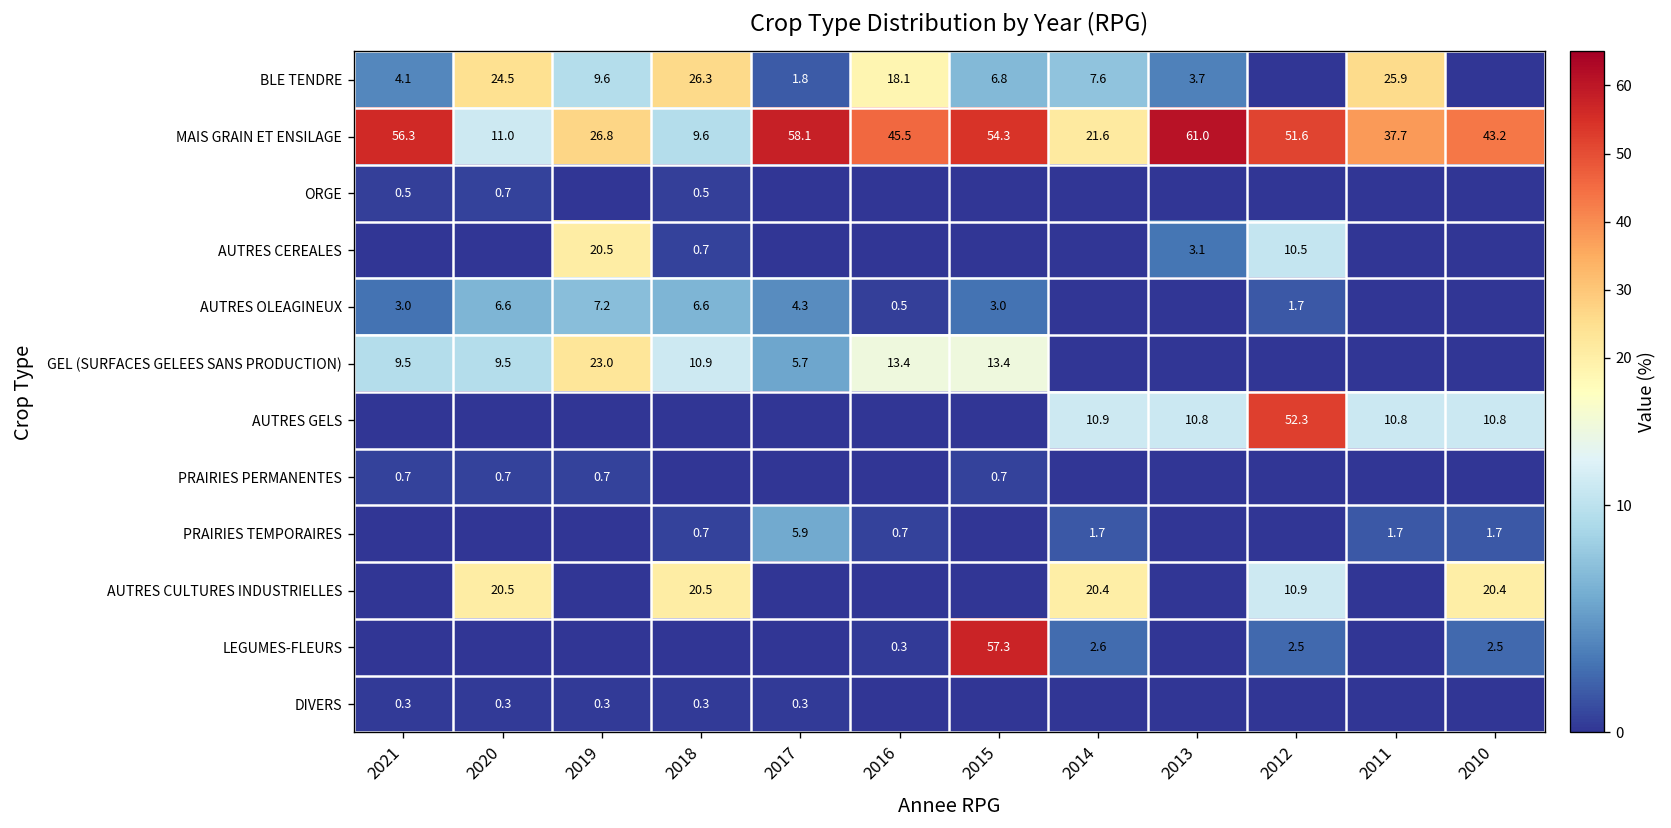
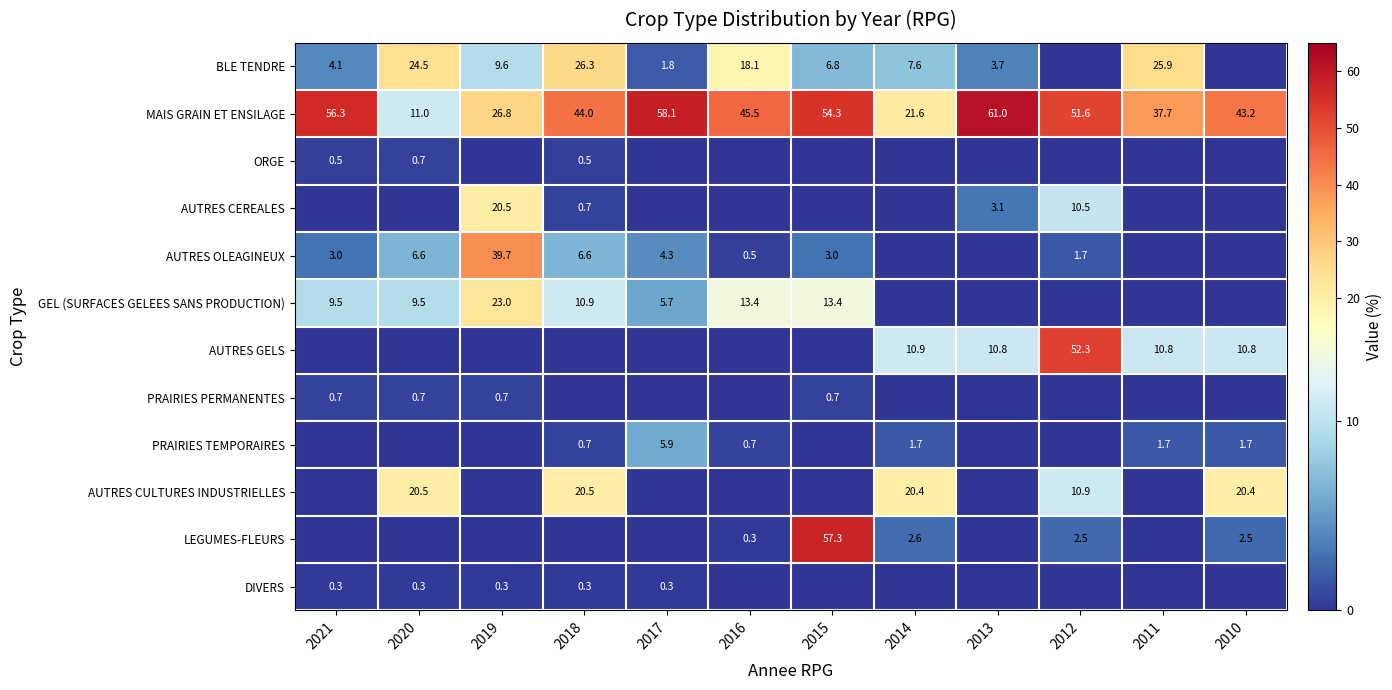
MAIS GRAIN ET ENSILAGE, 2018: 9.6 -> 44.0
AUTRES OLEAGINEUX, 2019: 7.2 -> 39.7
